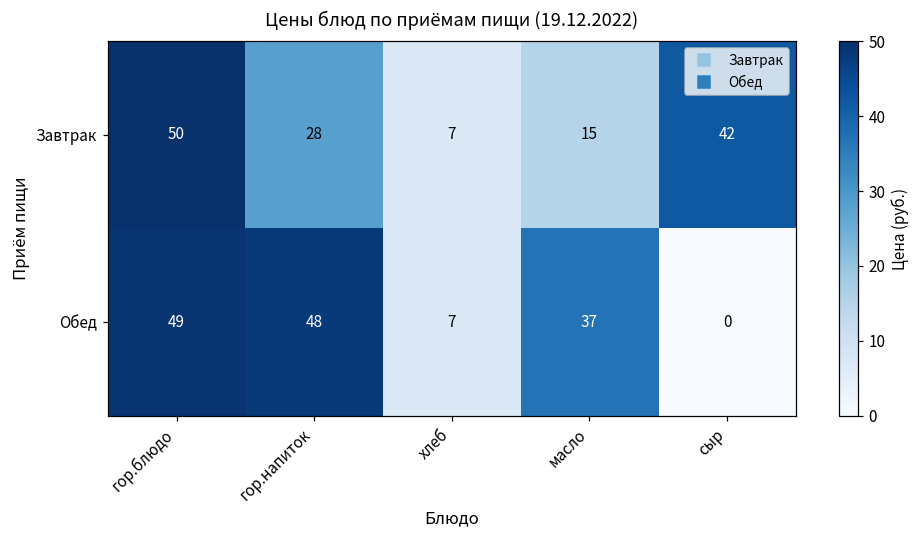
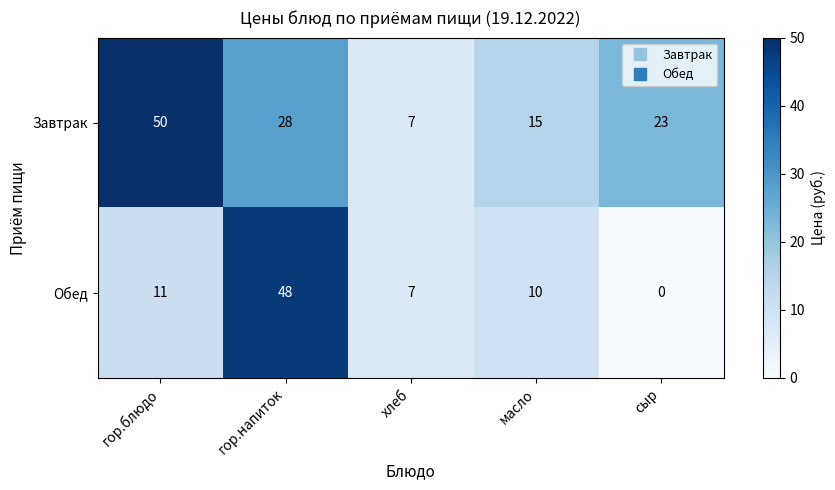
Завтрак, сыр: 42 -> 23
Обед, гор.блюдо: 49 -> 11
Обед, масло: 37 -> 10
